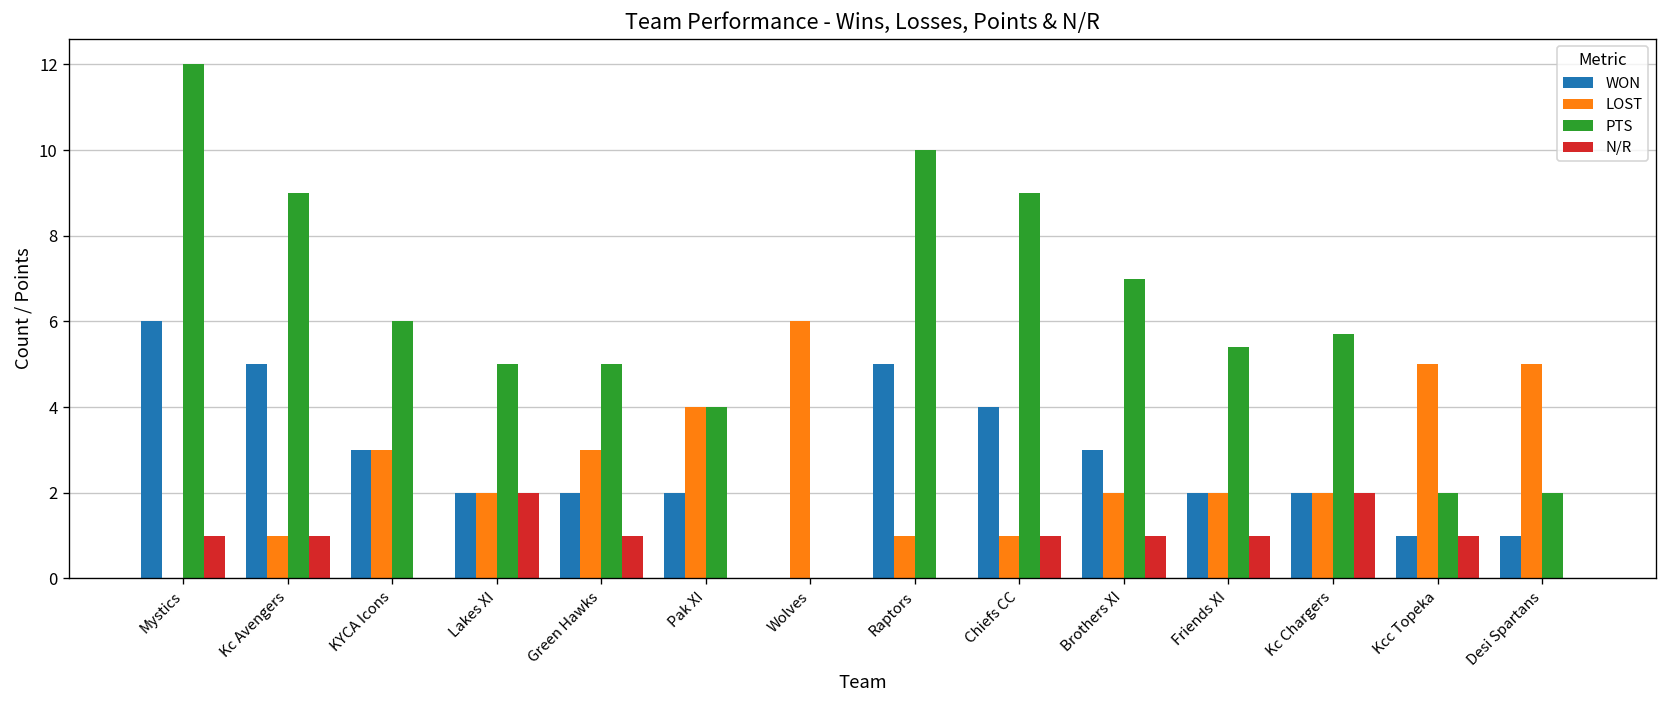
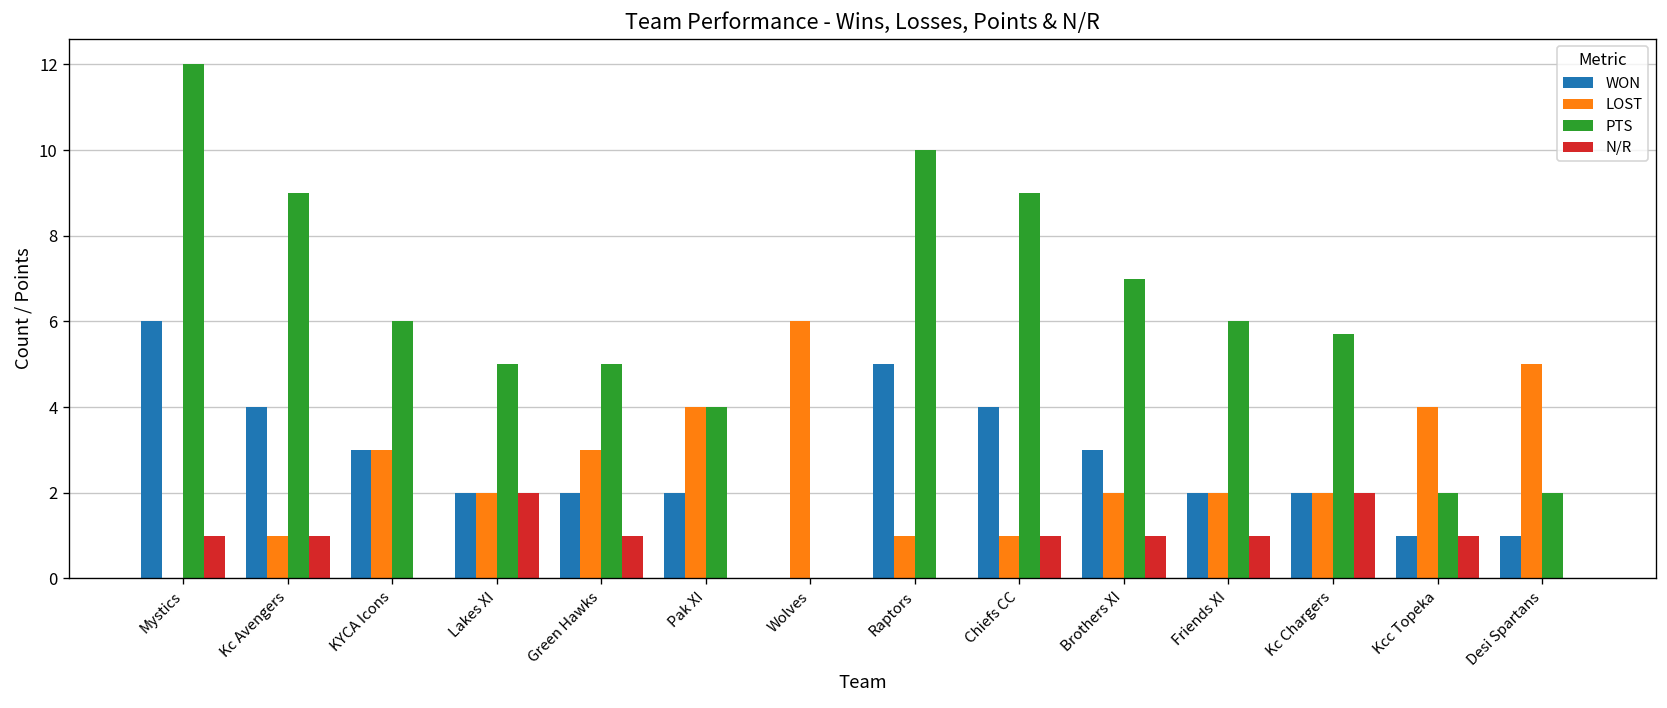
WON, Kc Avengers: 5 -> 4
PTS, Friends XI: 5.4 -> 6.0
LOST, Kcc Topeka: 5 -> 4
